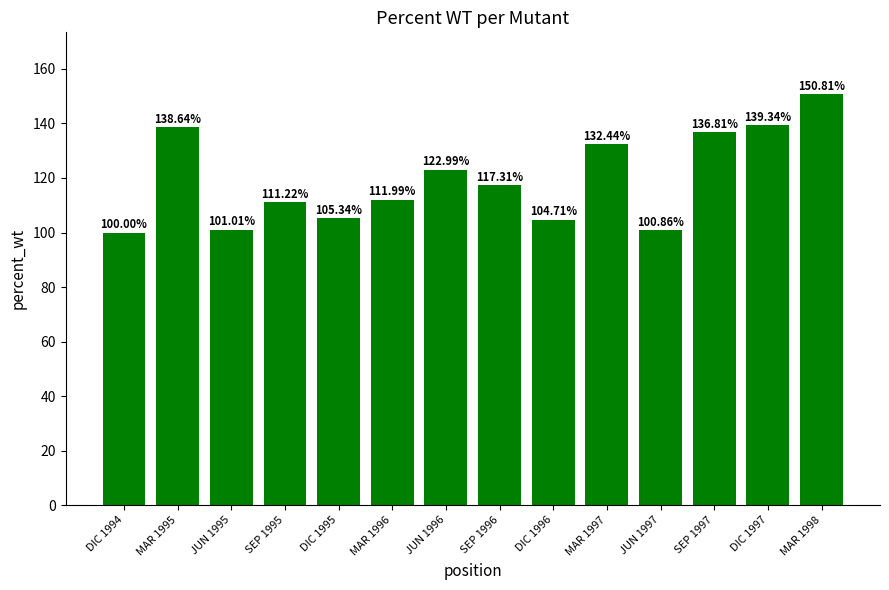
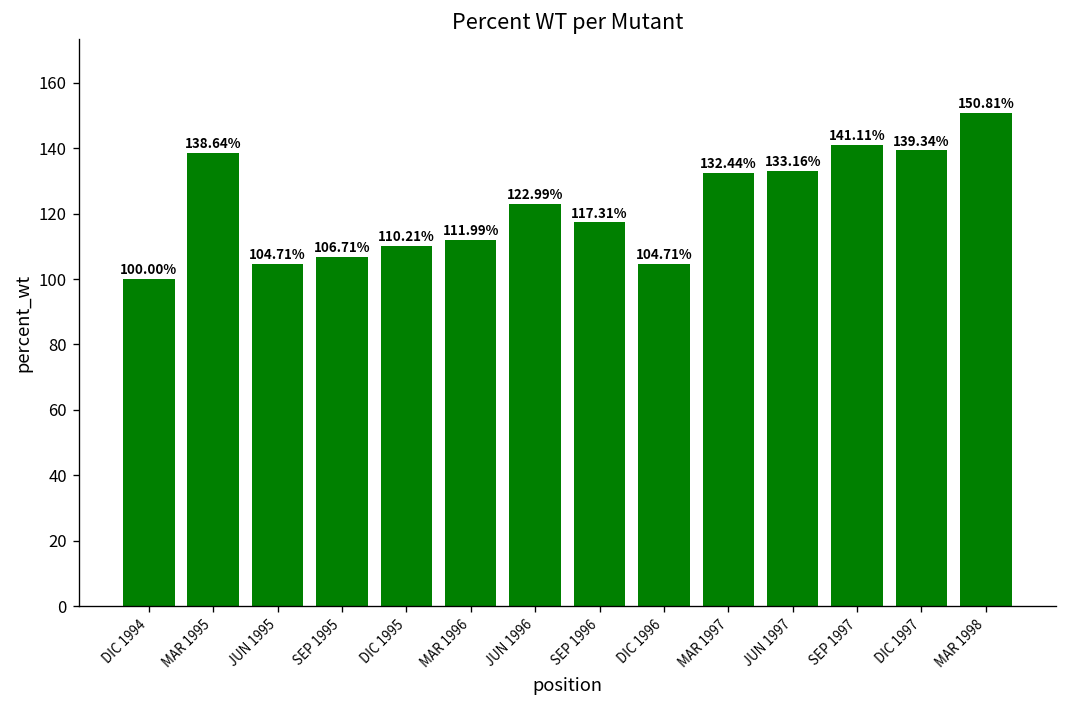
JUN 1995: 101.01% -> 104.71%
SEP 1995: 111.22% -> 106.71%
DIC 1995: 105.34% -> 110.21%
JUN 1997: 100.86% -> 133.16%
SEP 1997: 136.81% -> 141.11%
